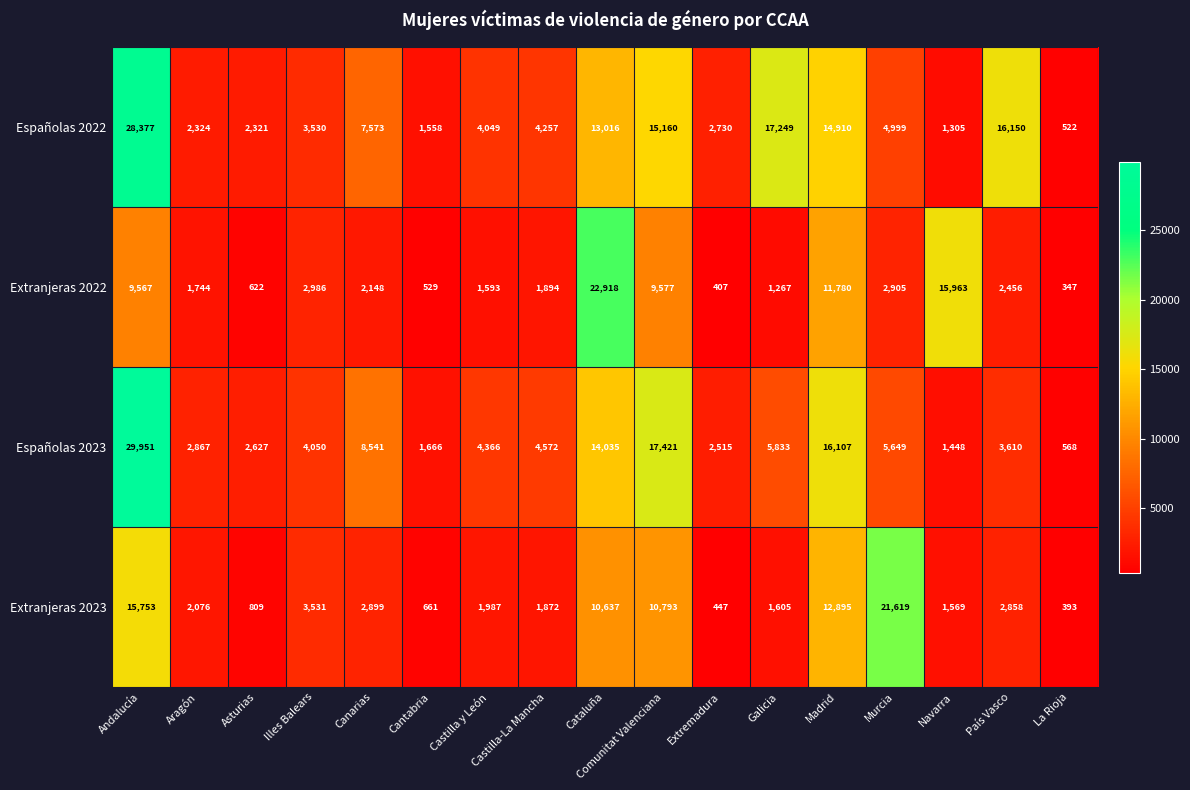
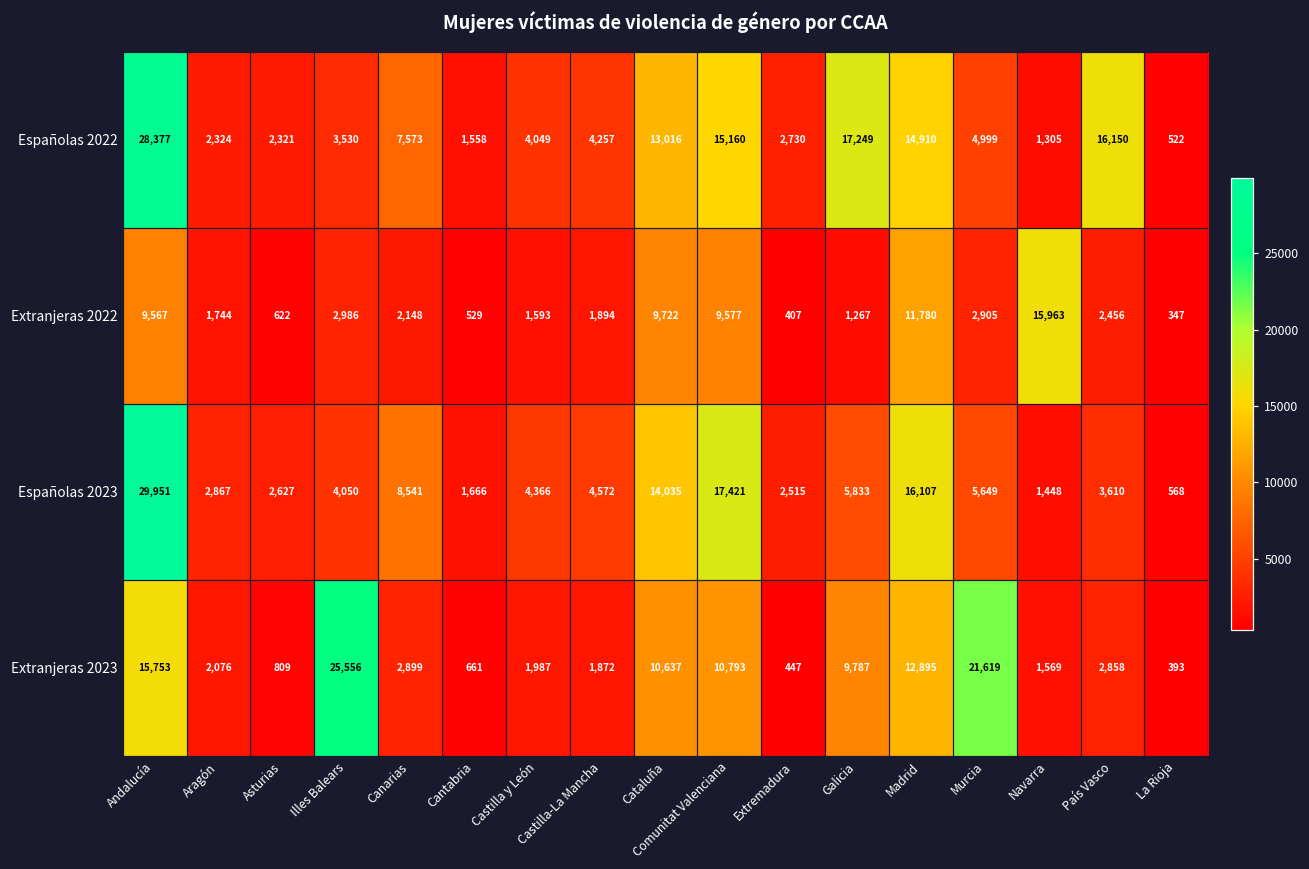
Extranjeras 2022, Cataluña: 22,918 -> 9,722
Extranjeras 2023, Illes Balears: 3,531 -> 25,556
Extranjeras 2023, Galicia: 1,605 -> 9,787
